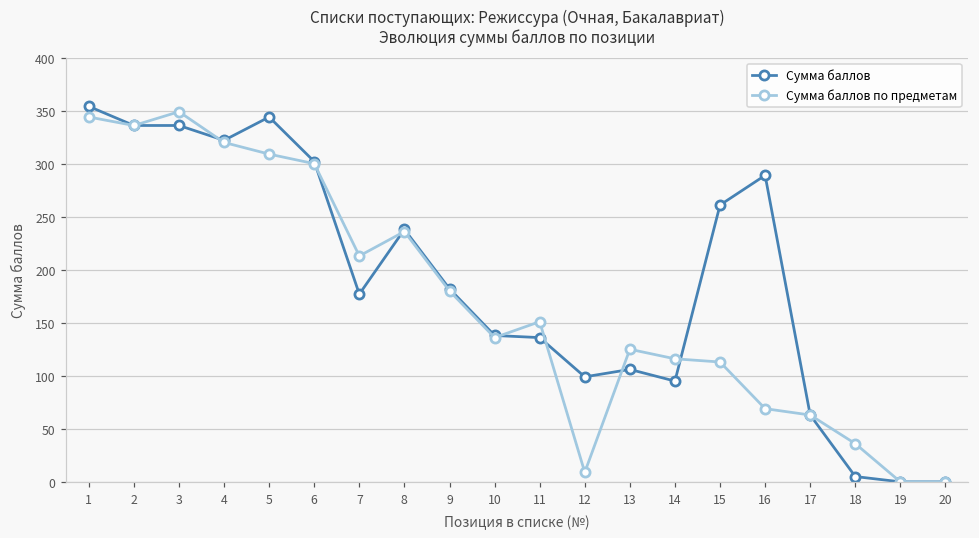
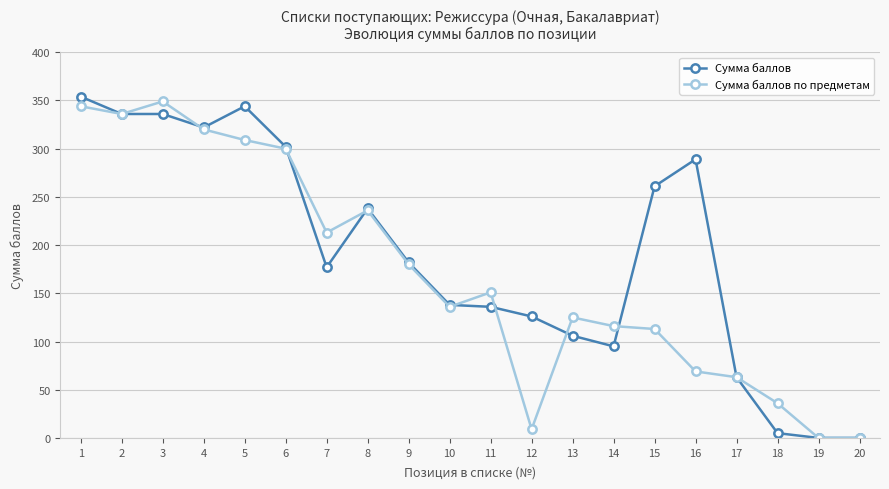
Сумма баллов, 12: 100 -> 130
